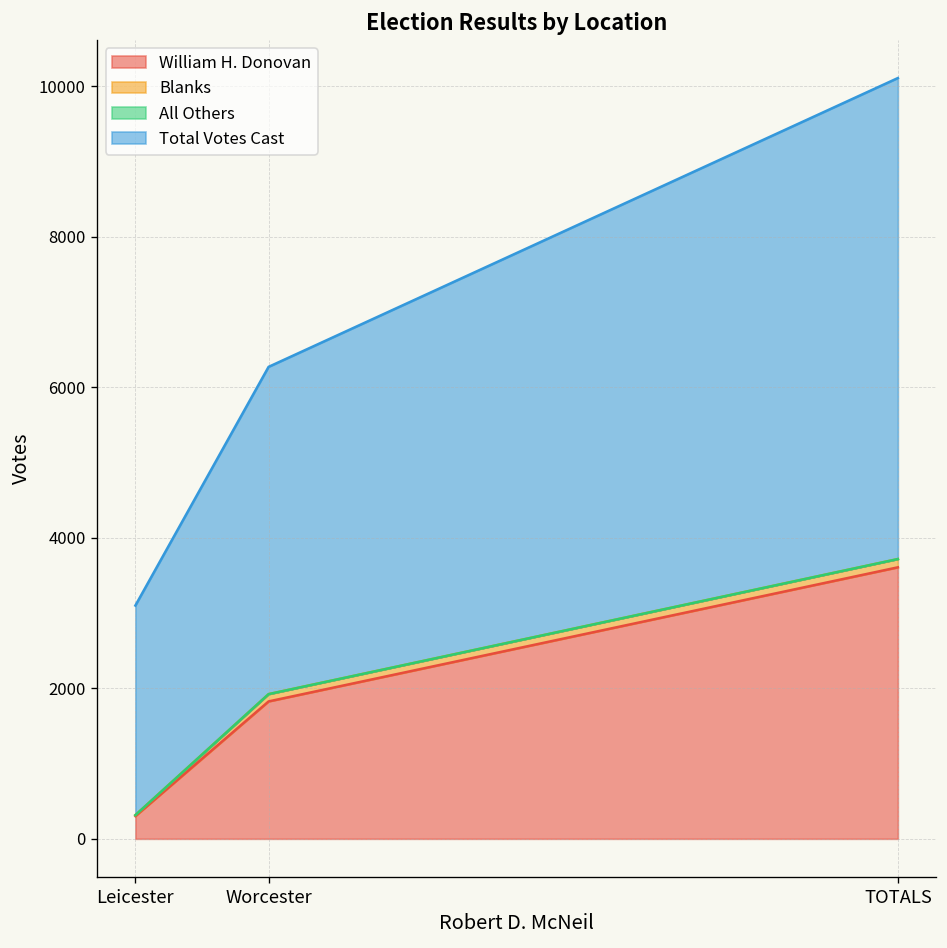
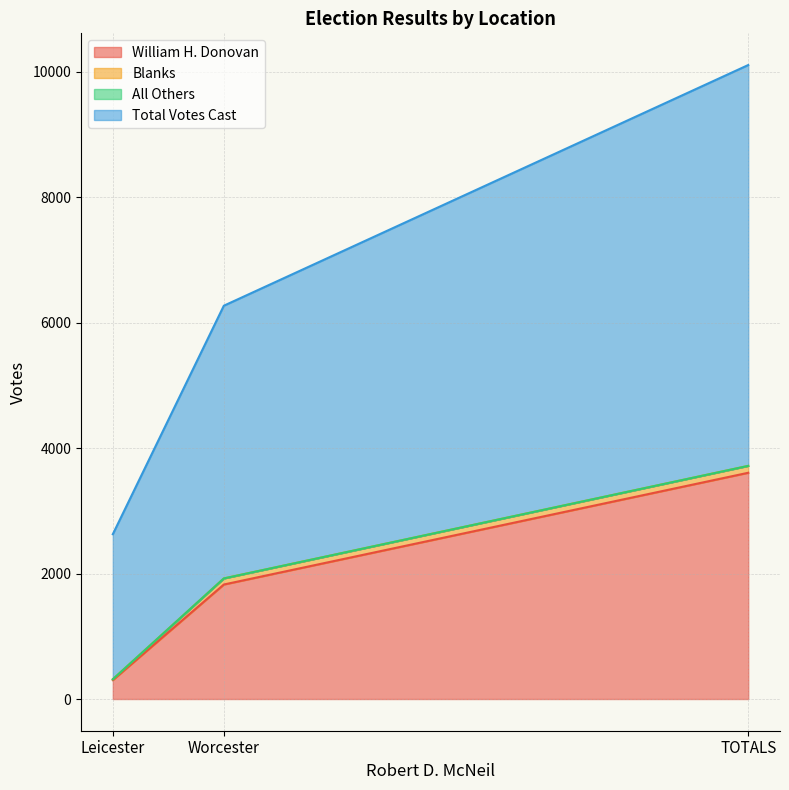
Total Votes Cast, Leicester: 2800 -> 2300
